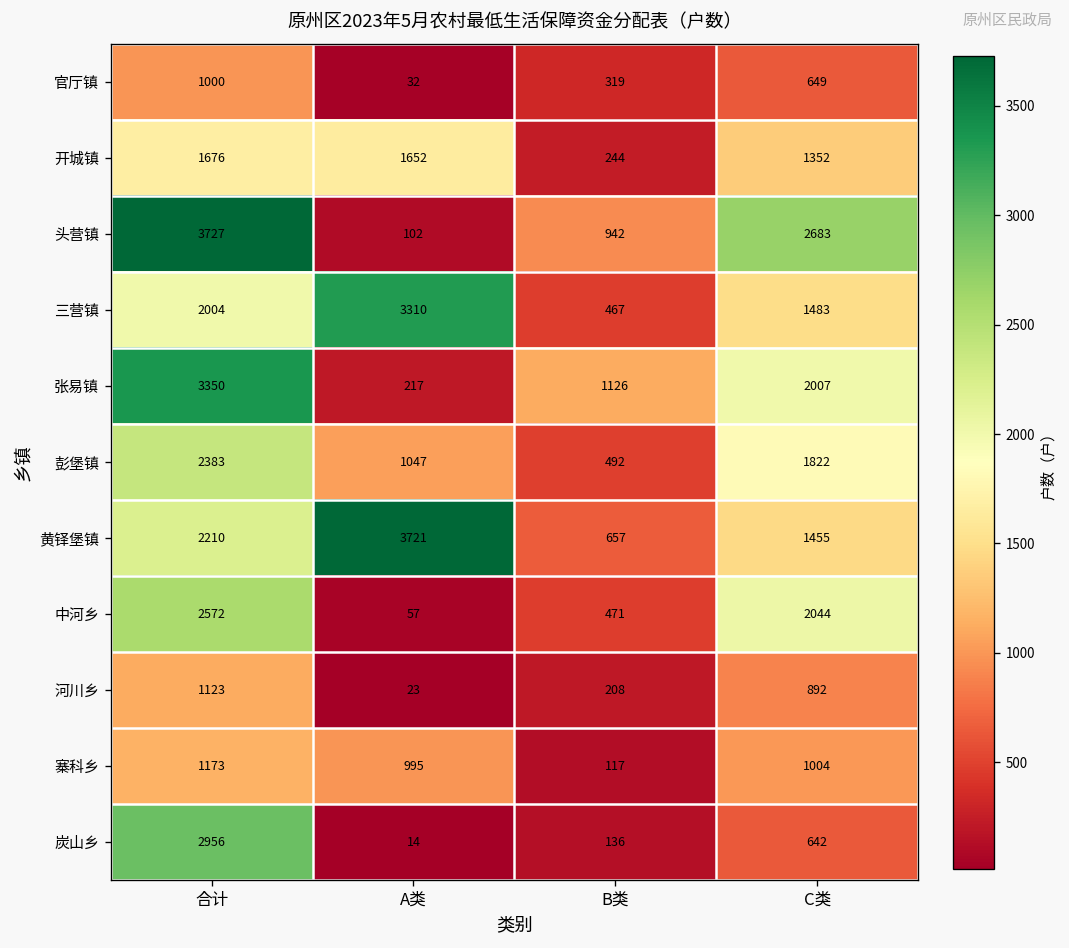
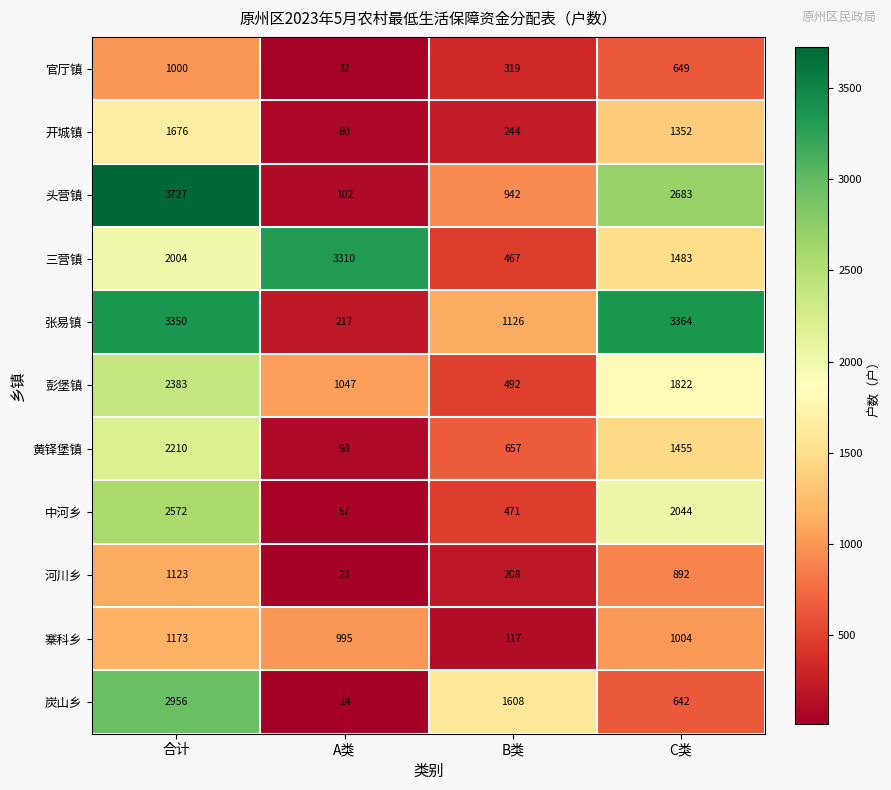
开城镇, A类: 1652 -> 80
张易镇, C类: 2007 -> 3364
黄铎堡镇, A类: 3721 -> 98
炭山乡, B类: 136 -> 1608
